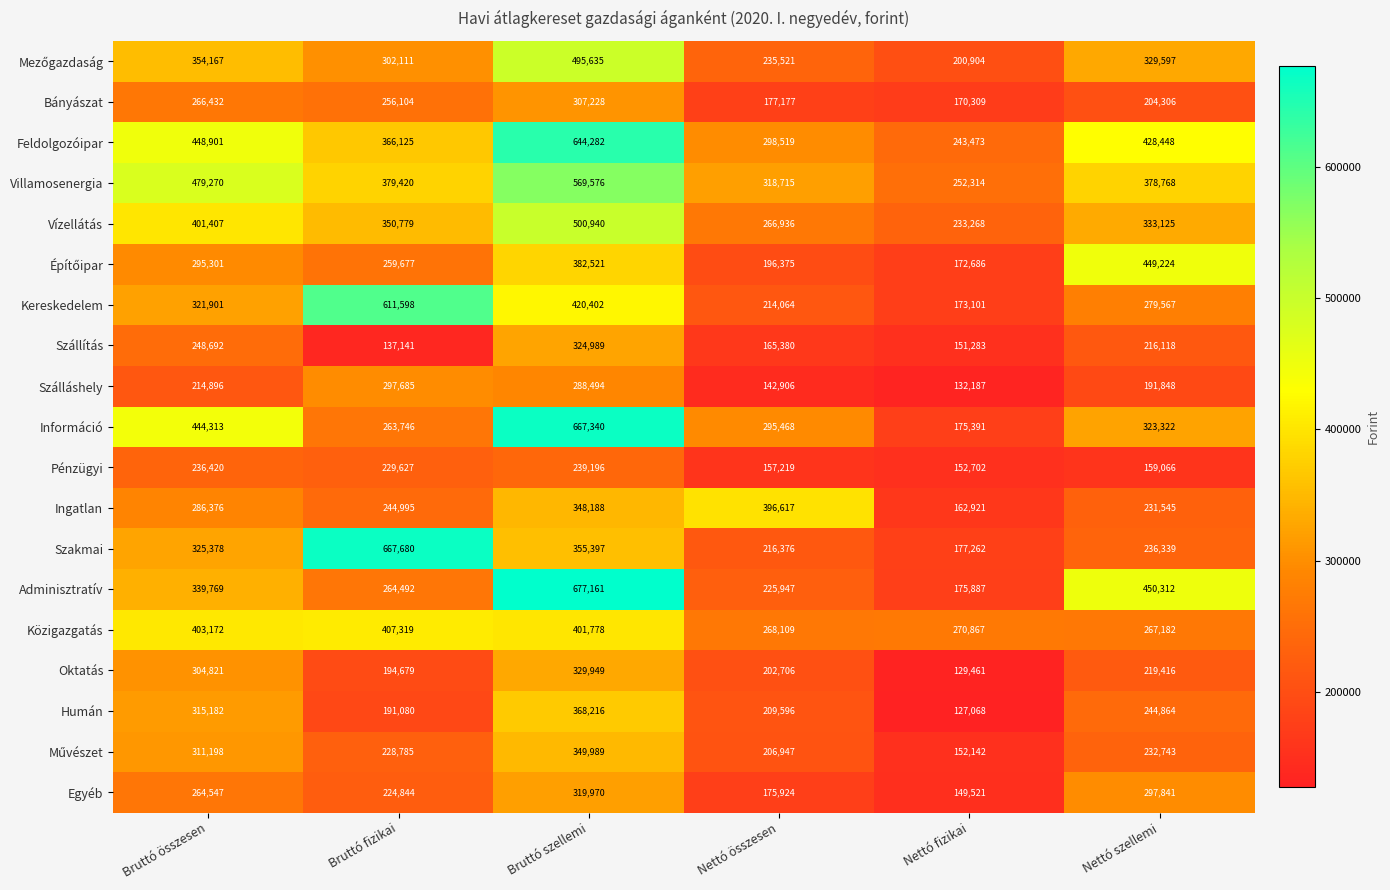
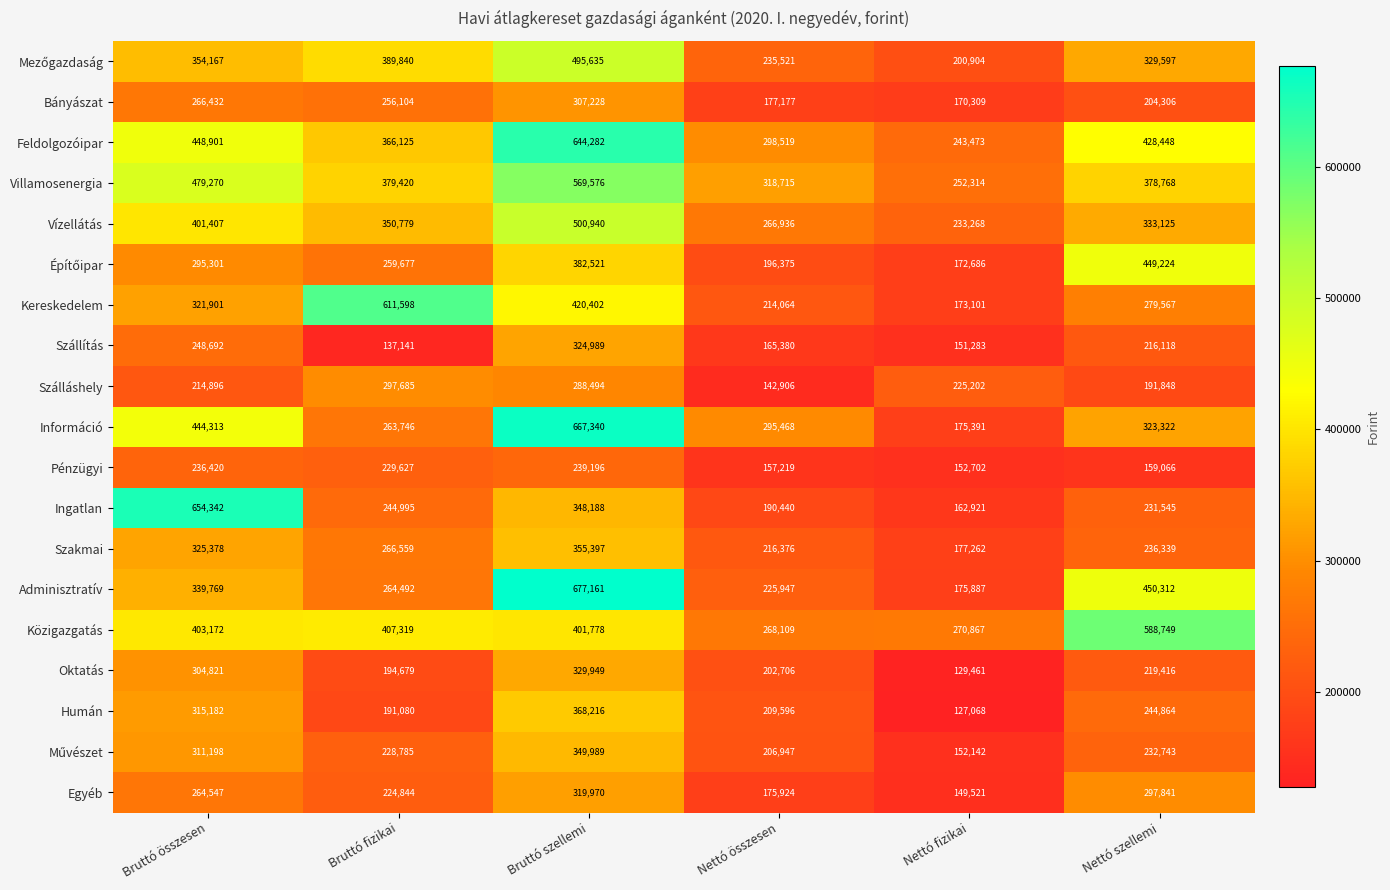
Mezőgazdaság, Bruttó fizikai: 302,111 -> 389,840
Szálláshely, Nettó fizikai: 132,187 -> 225,202
Ingatlan, Bruttó összesen: 286,376 -> 654,342
Ingatlan, Nettó összesen: 396,617 -> 190,440
Szakmai, Bruttó fizikai: 667,680 -> 266,559
Közigazgatás, Nettó szellemi: 267,182 -> 588,749
